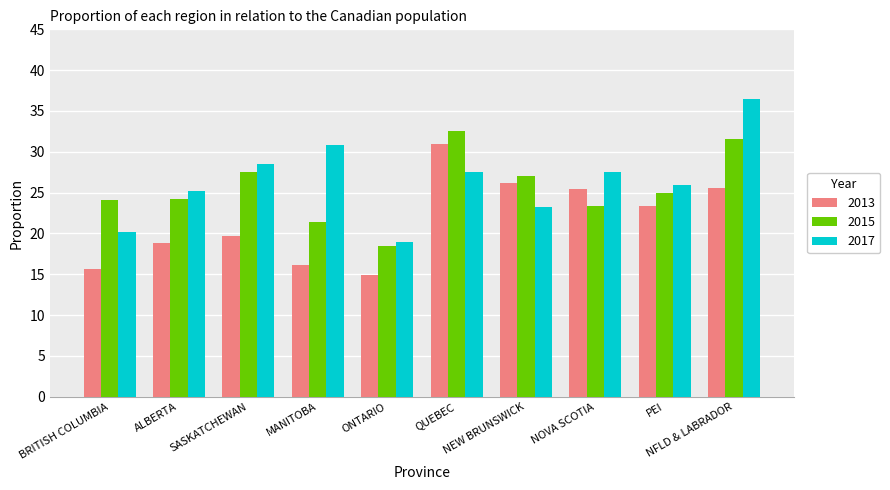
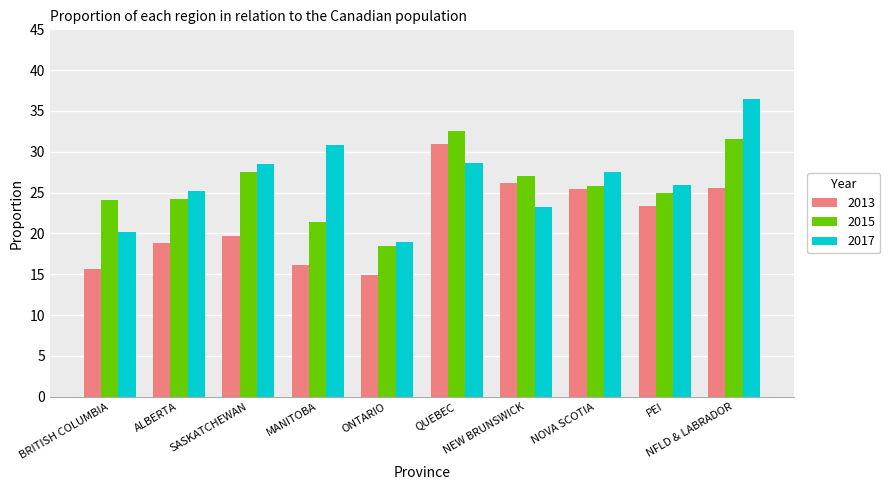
2017, QUEBEC: 28 -> 29
2015, NOVA SCOTIA: 23 -> 26
